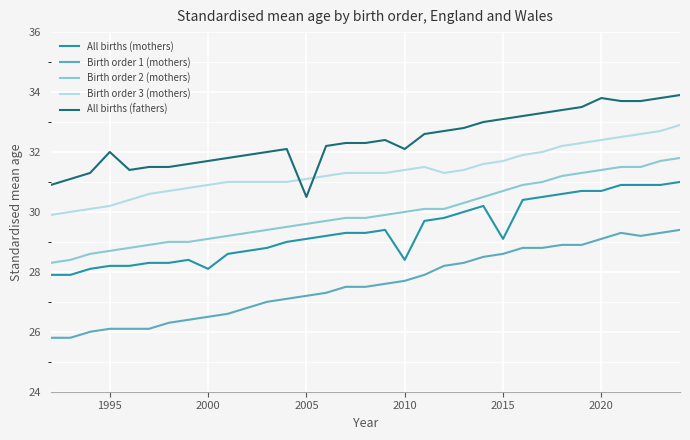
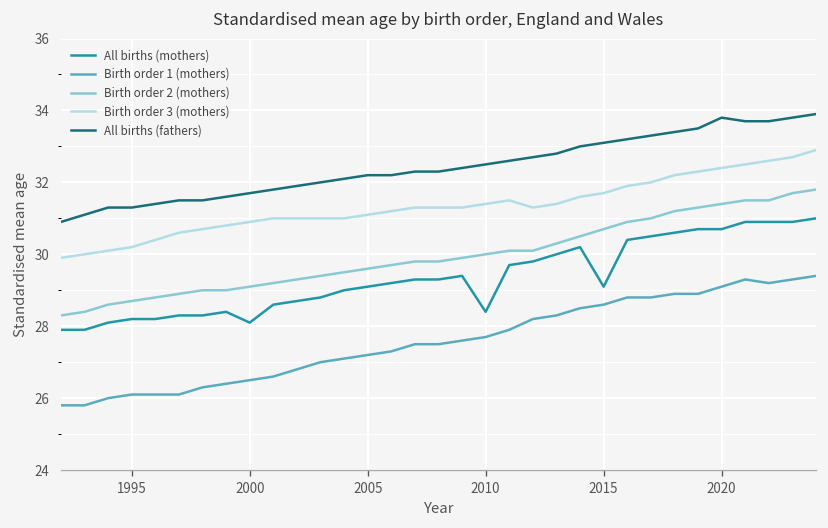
All births (fathers), 1995: 32.0 -> 31.3
All births (fathers), 2005: 30.5 -> 32.2
All births (fathers), 2010: 32.1 -> 32.5
